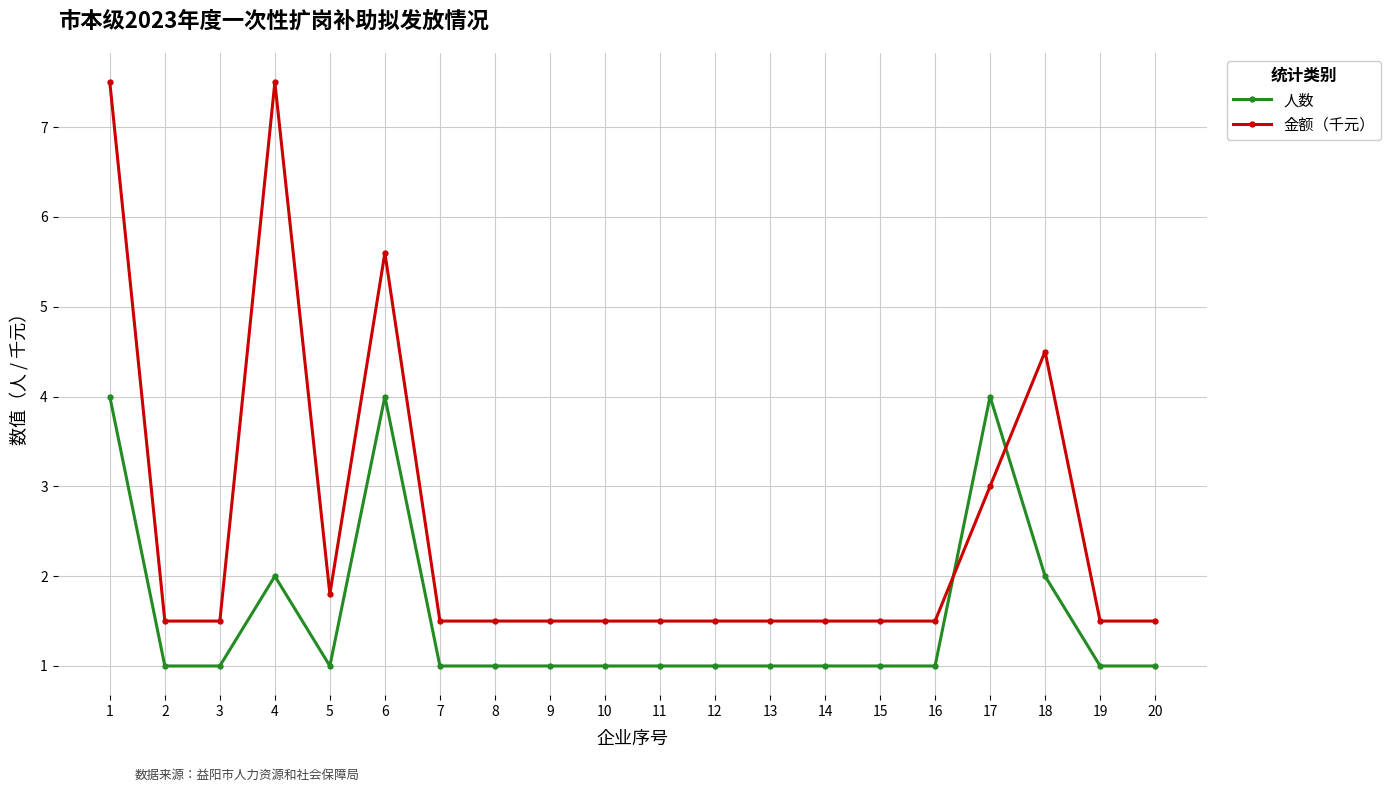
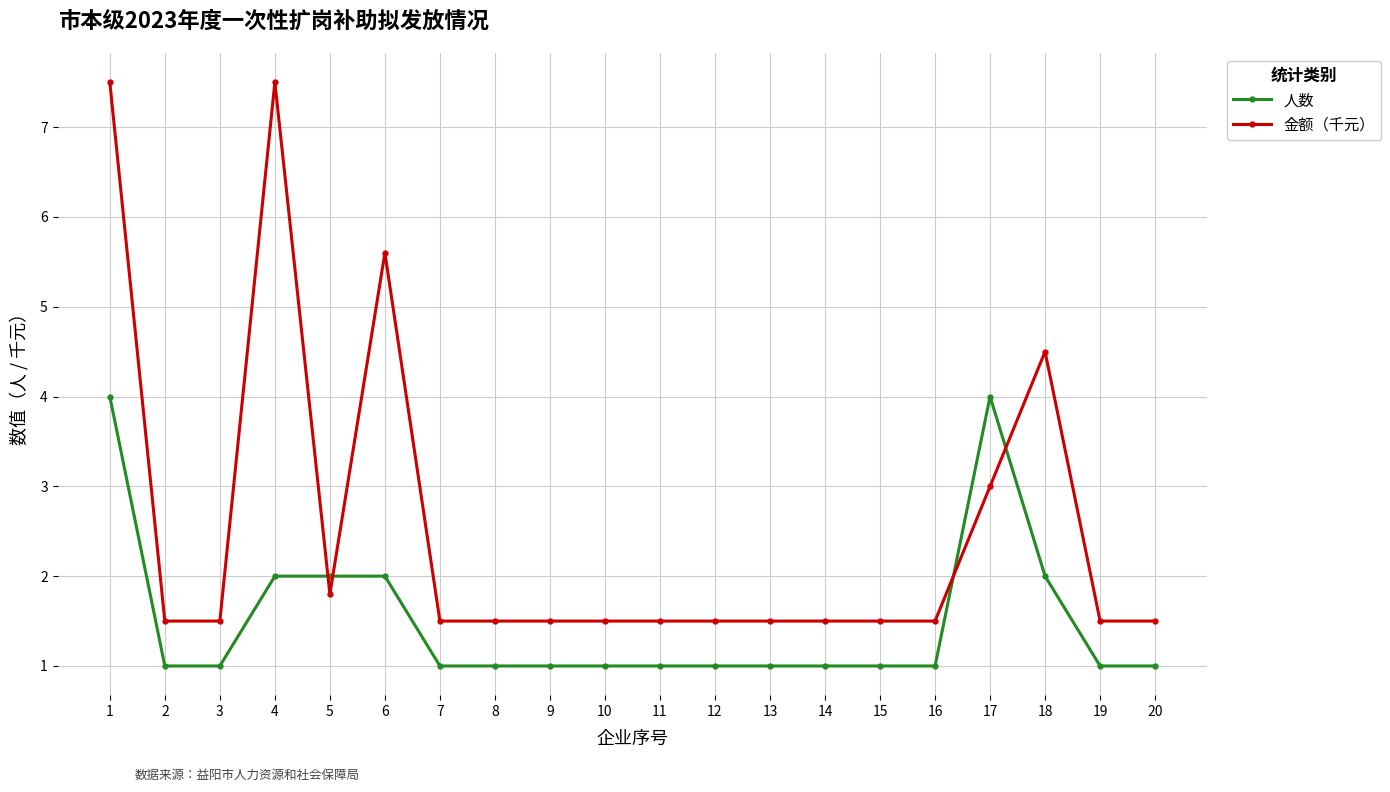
人数, 5: 1 -> 2
人数, 6: 4 -> 2
